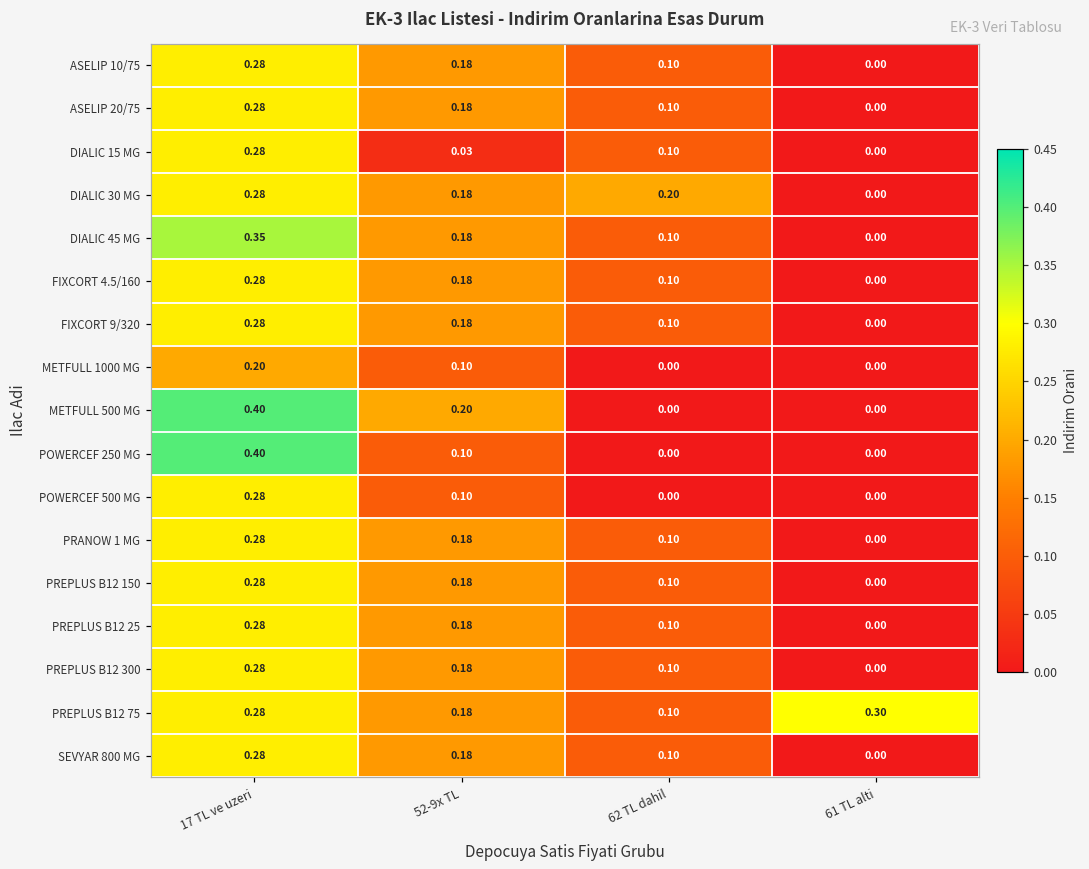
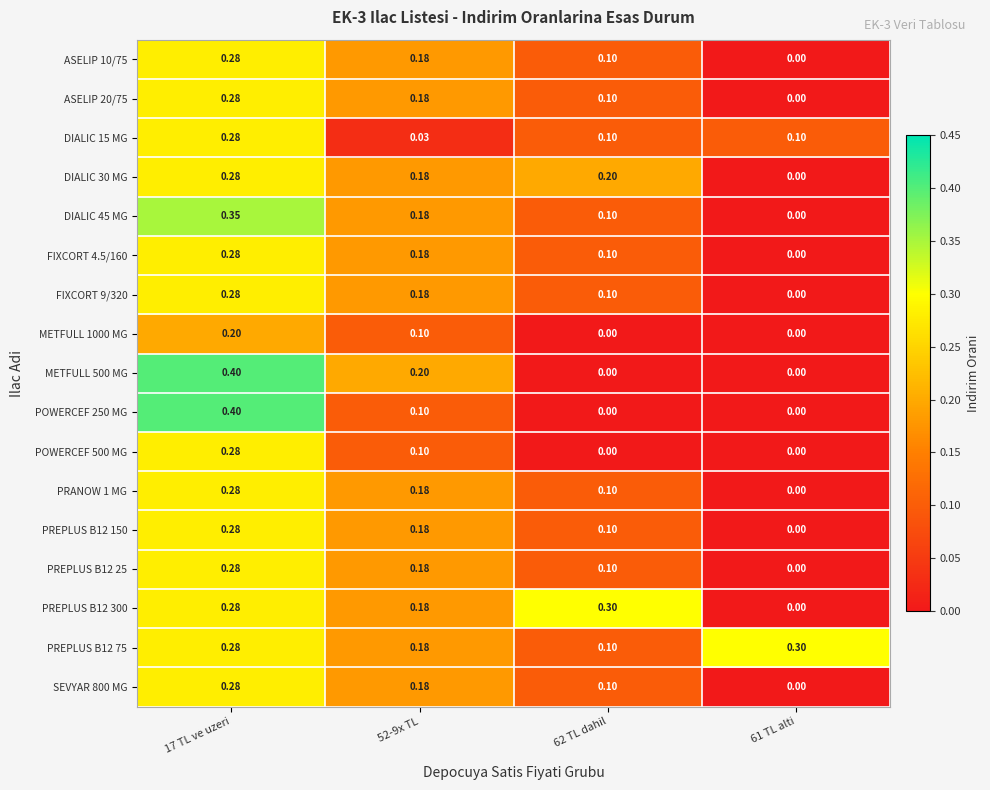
DIALIC 15 MG, 61 TL alti: 0.00 -> 0.10
PREPLUS B12 300, 62 TL dahil: 0.10 -> 0.30
